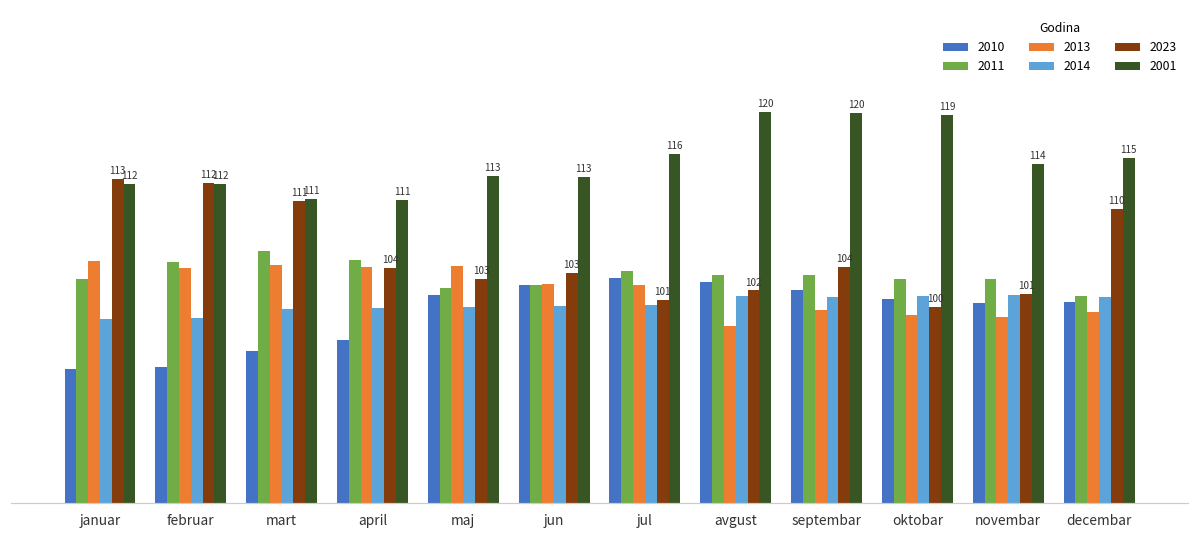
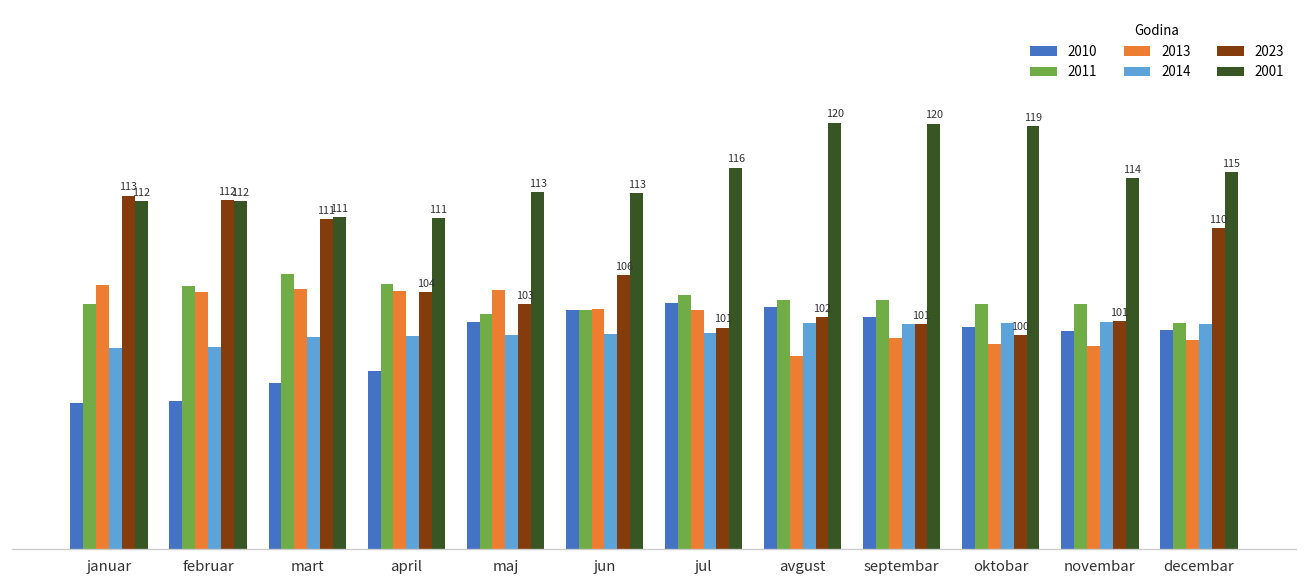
2023, jun: 103 -> 106
2023, septembar: 104 -> 101
